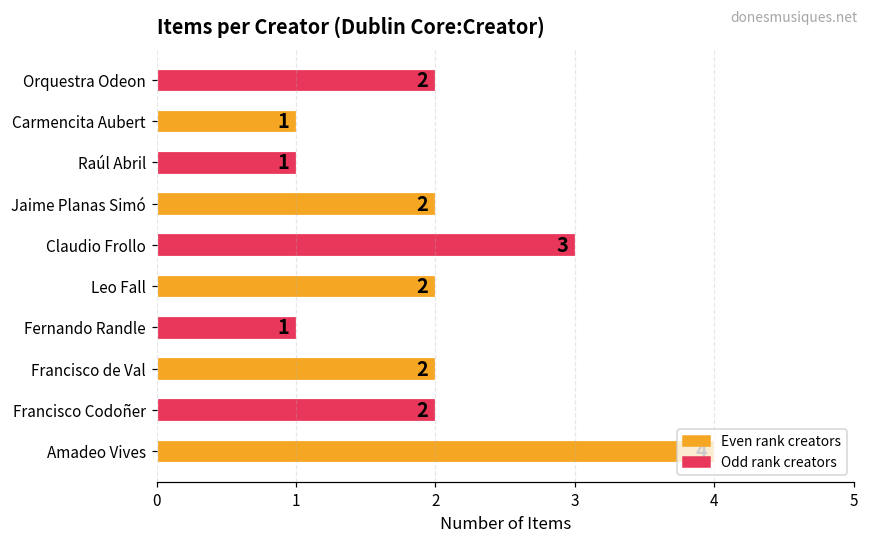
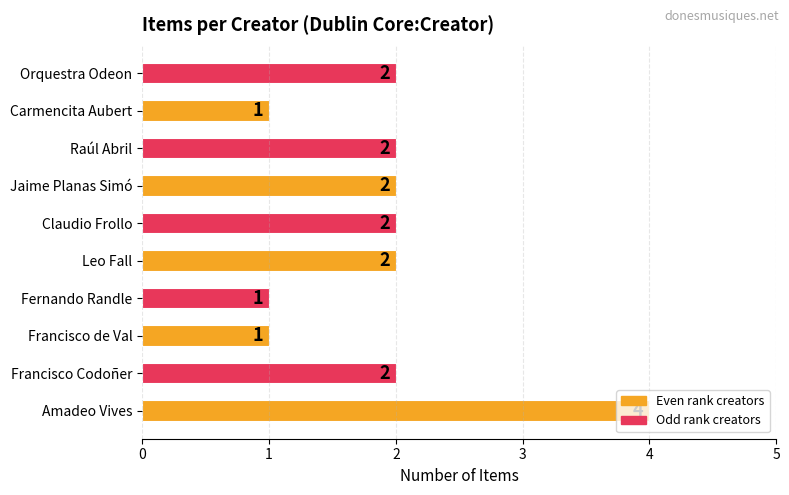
Raúl Abril: 1 -> 2
Claudio Frollo: 3 -> 2
Francisco de Val: 2 -> 1
